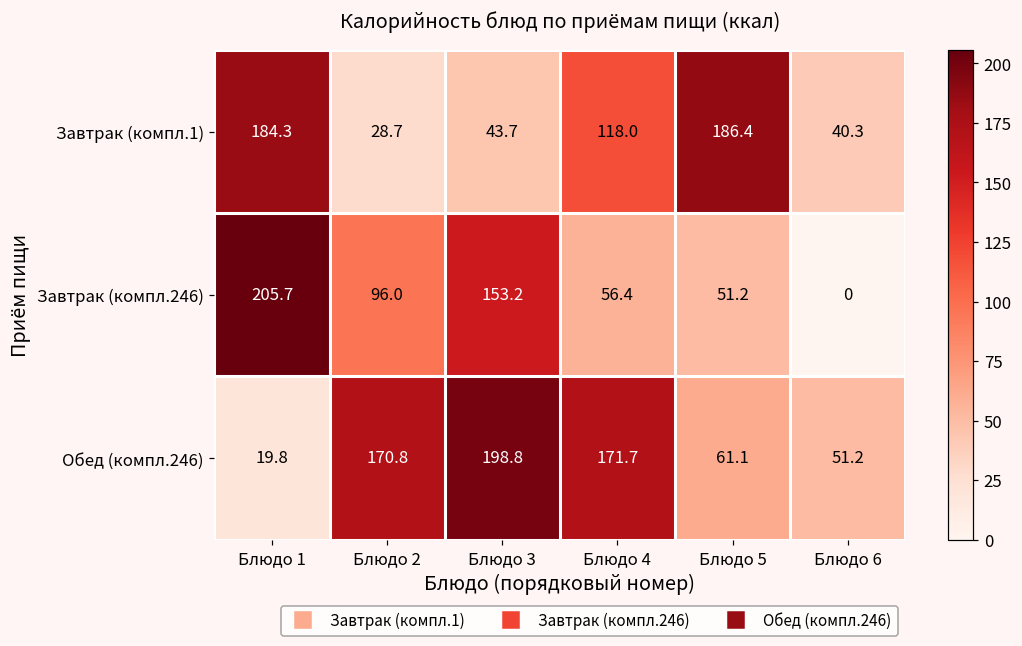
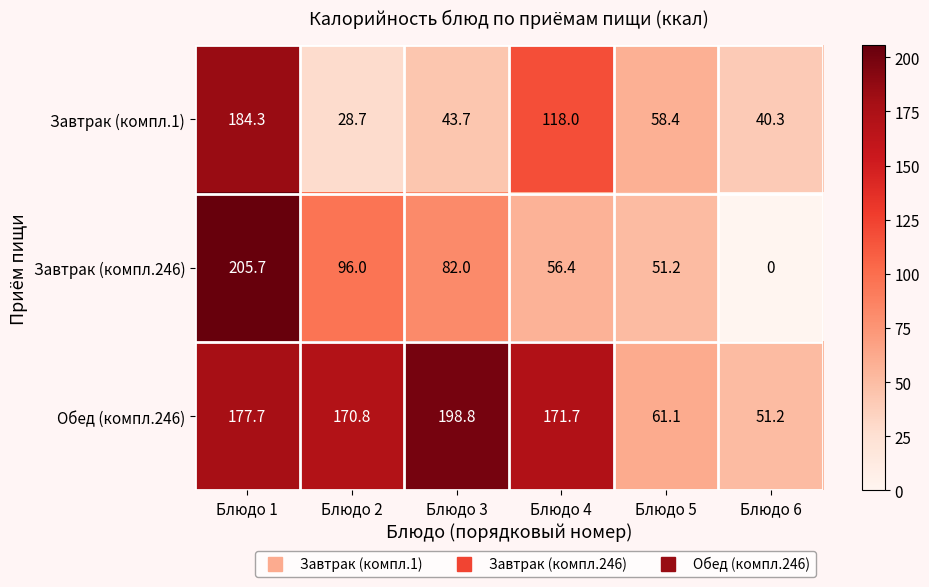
Завтрак (компл.1), Блюдо 5: 186.4 -> 58.4
Завтрак (компл.246), Блюдо 3: 153.2 -> 82.0
Обед (компл.246), Блюдо 1: 19.8 -> 177.7
